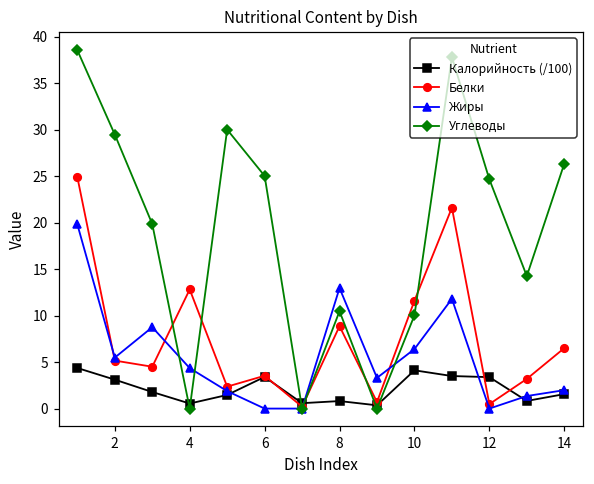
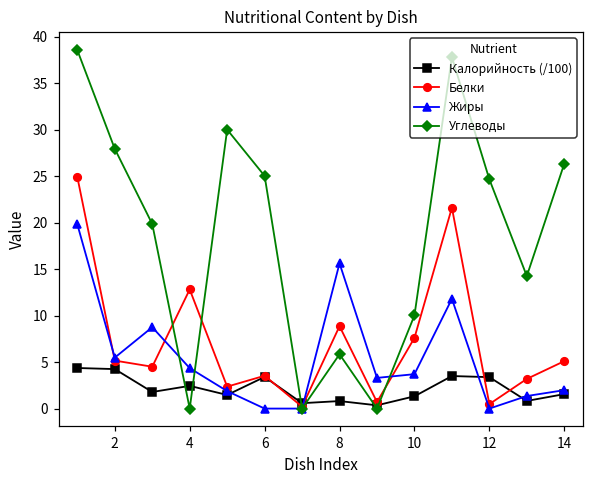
Калорийность (/100), 2: 3 -> 4
Углеводы, 2: 29 -> 28
Калорийность (/100), 4: 1 -> 2
Жиры, 8: 13 -> 16
Углеводы, 8: 10 -> 6
Калорийность (/100), 10: 4 -> 1
Белки, 10: 12 -> 8
Жиры, 10: 6 -> 4
Белки, 14: 7 -> 5
